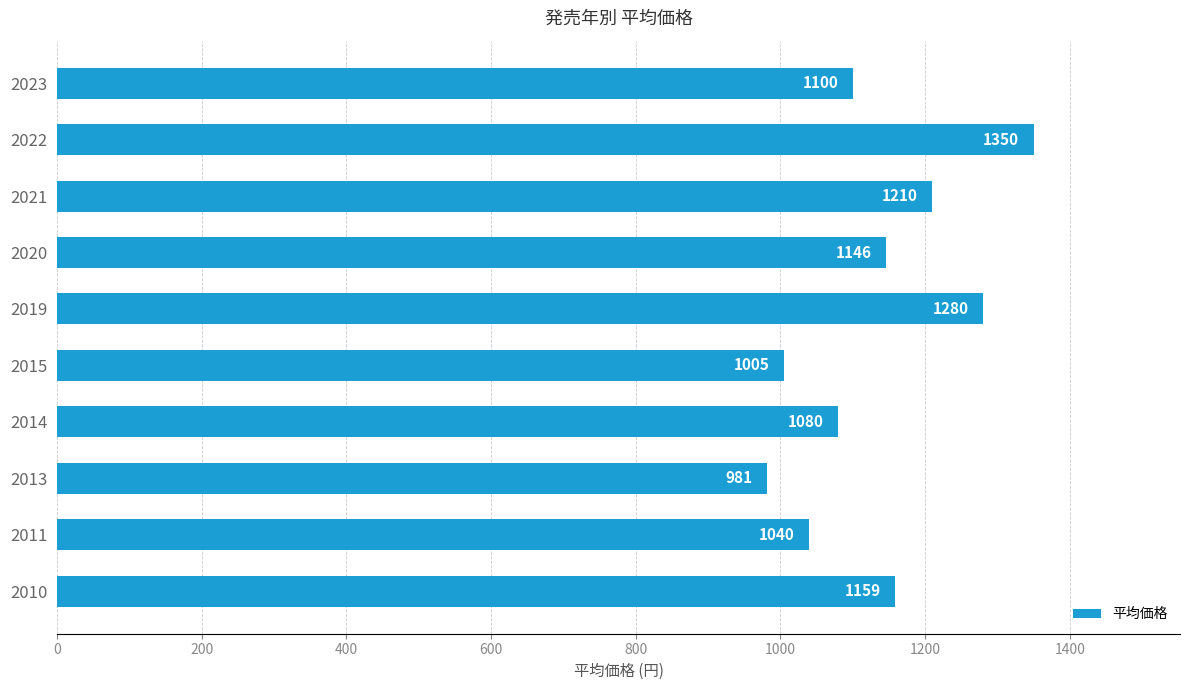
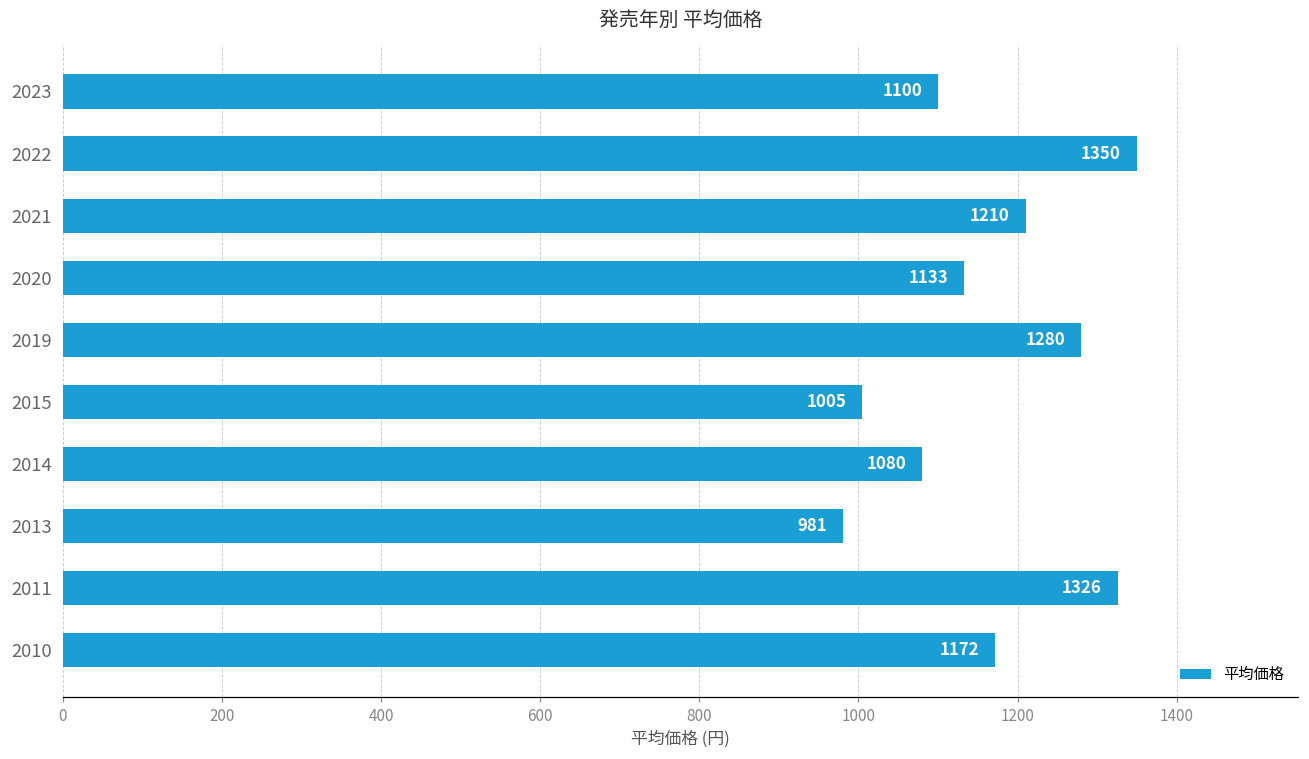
2020: 1146 -> 1133
2011: 1040 -> 1326
2010: 1159 -> 1172
